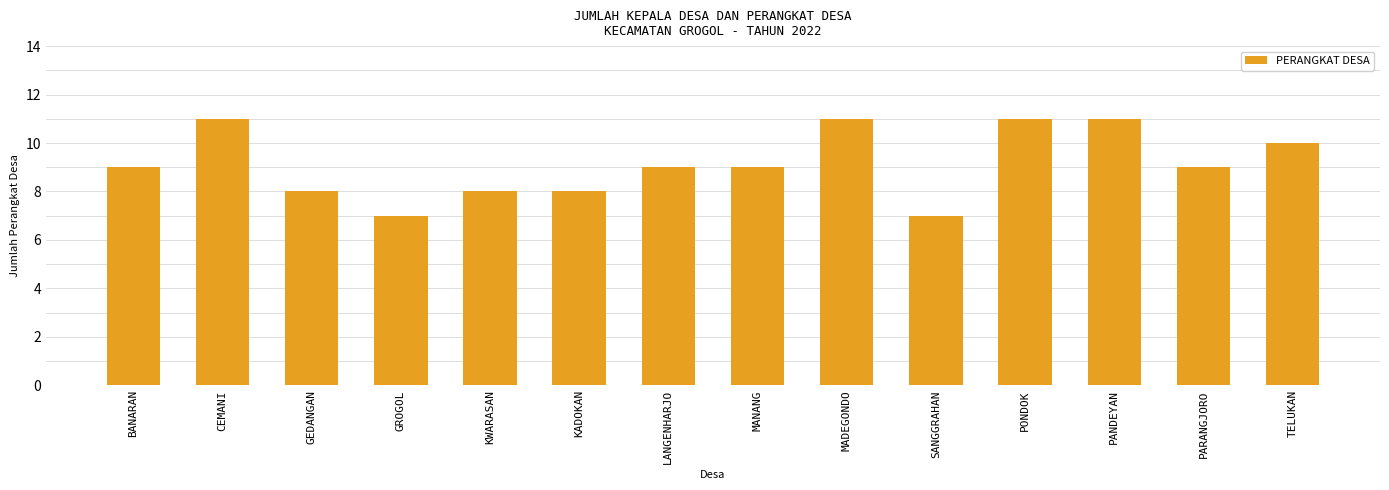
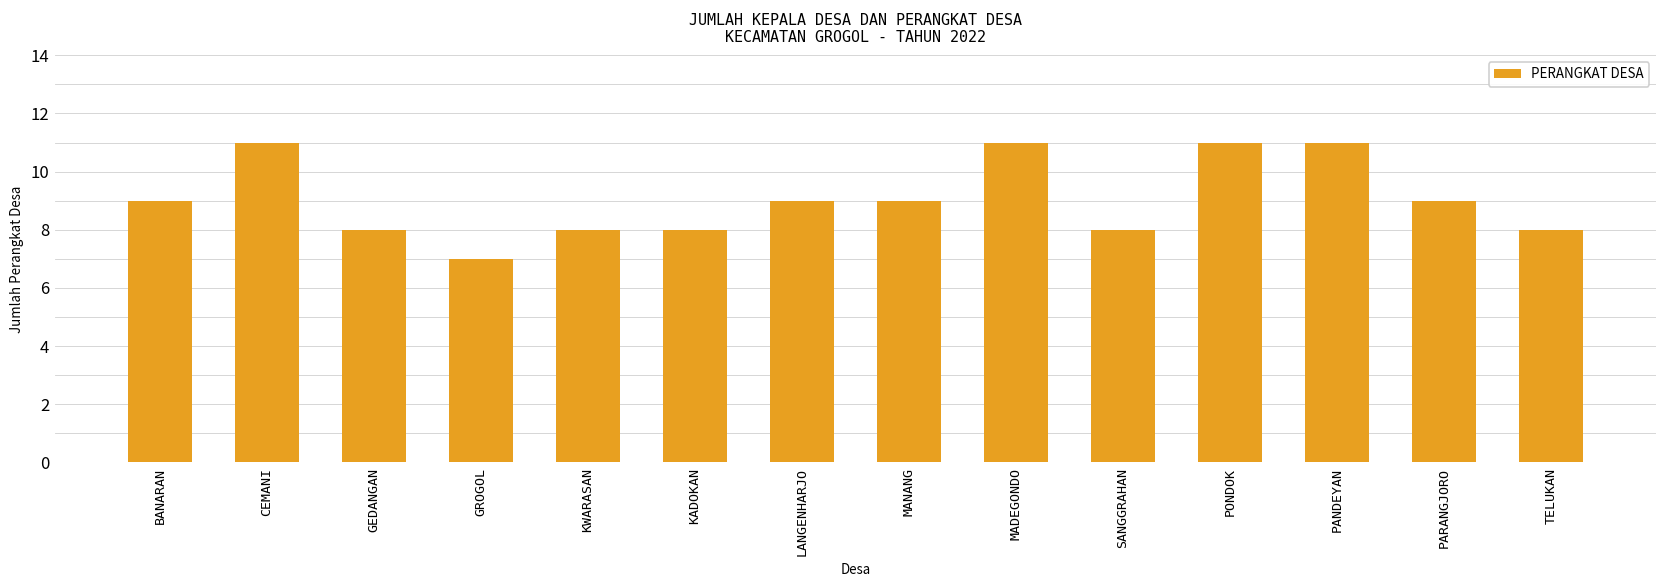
SANGGRAHAN: 7 -> 8
TELUKAN: 10 -> 8
